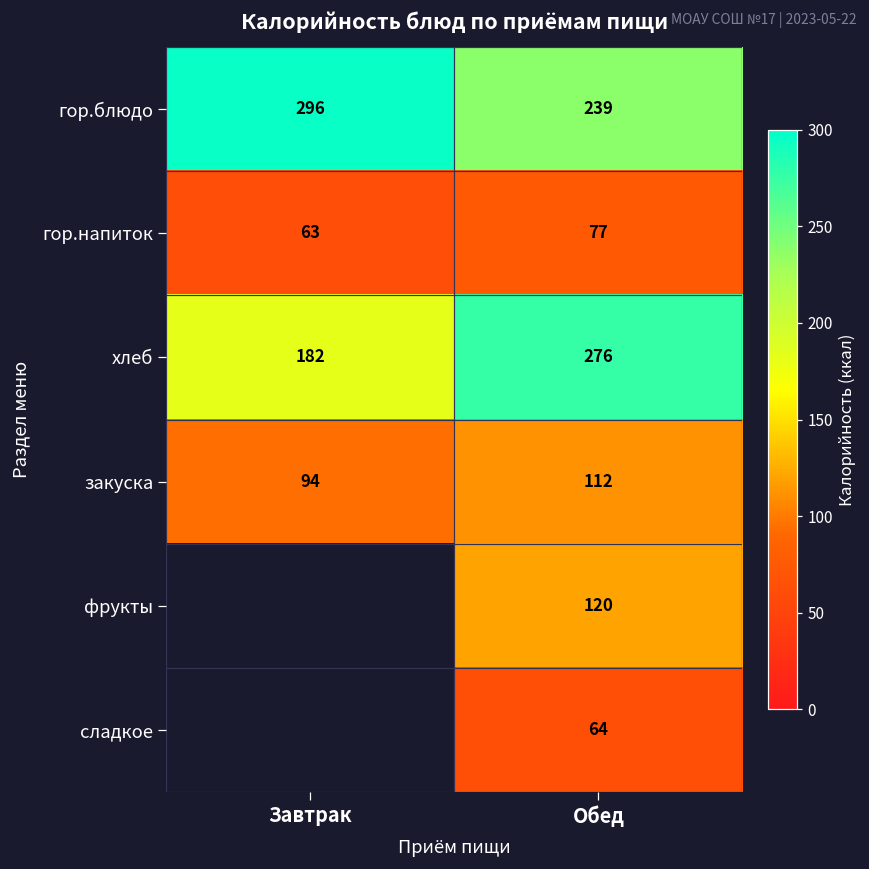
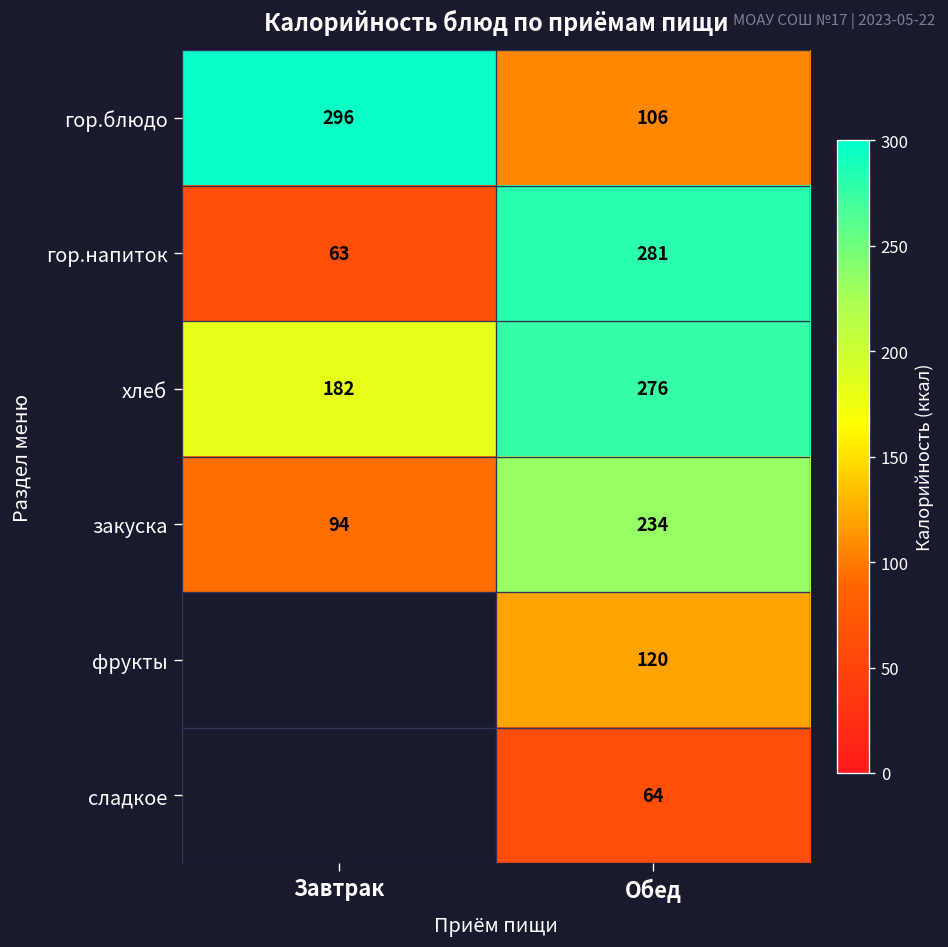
гор.блюдо, Обед: 239 -> 106
гор.напиток, Обед: 77 -> 281
закуска, Обед: 112 -> 234
